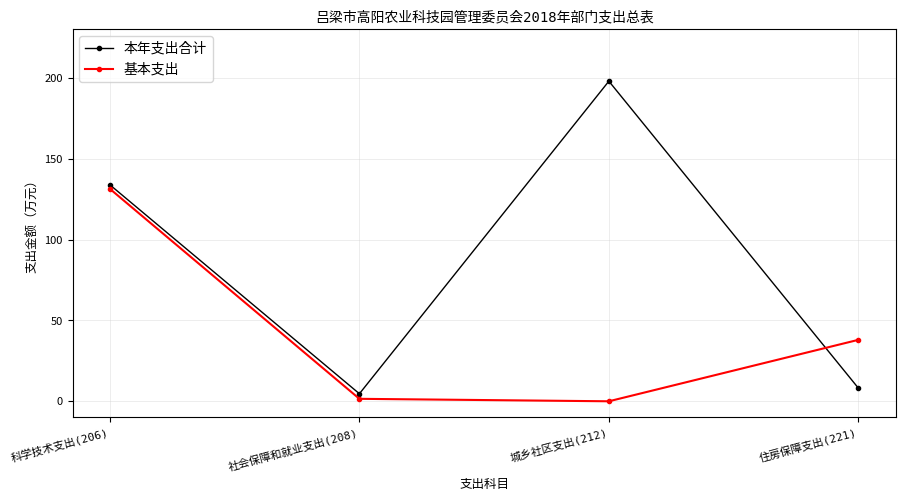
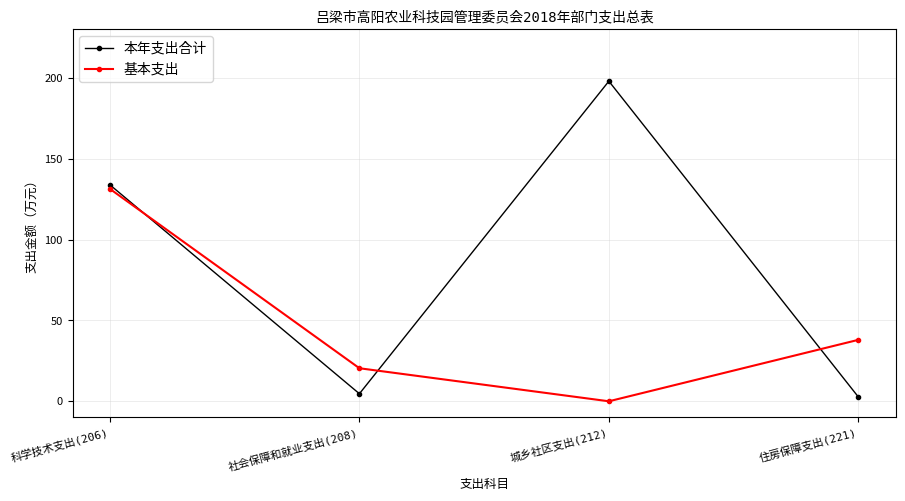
基本支出, 社会保障和就业支出(208): 2 -> 20
本年支出合计, 住房保障支出(221): 8 -> 3
